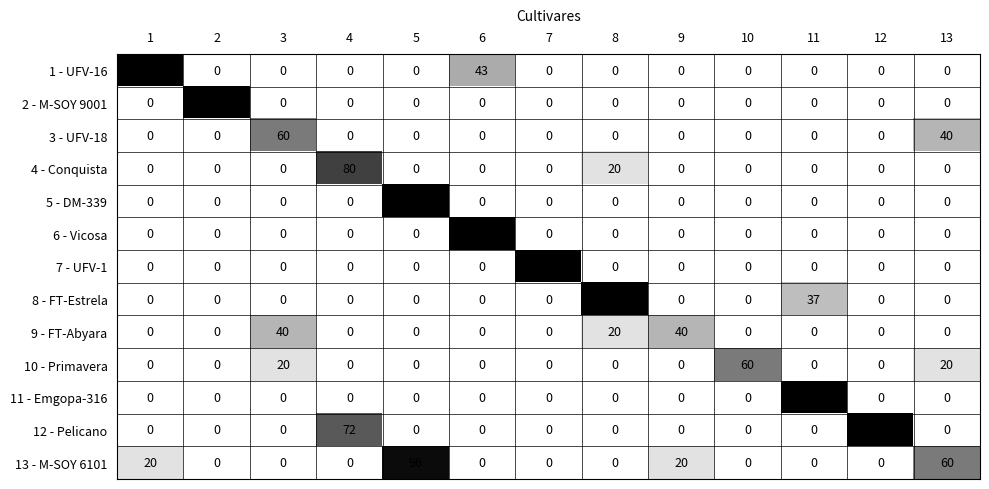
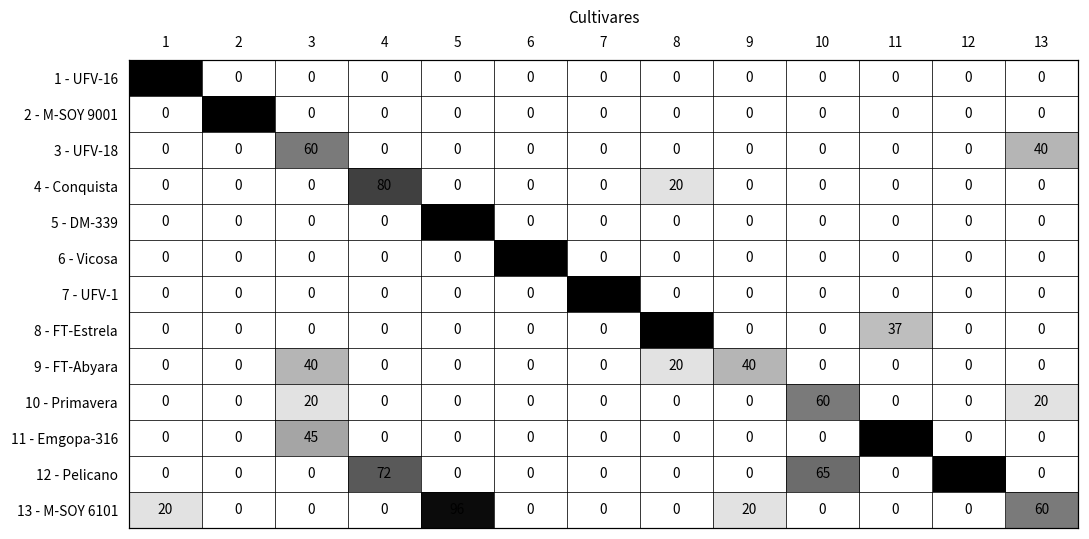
1 - UFV-16, 6: 43 -> 0
11 - Emgopa-316, 3: 0 -> 45
12 - Pelicano, 10: 0 -> 65
